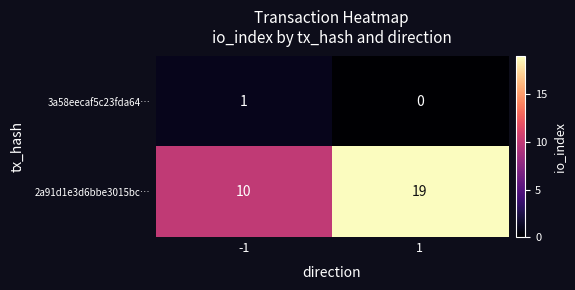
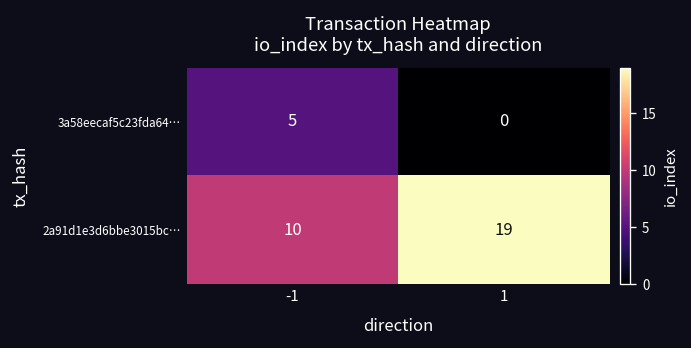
3a58eecaf5c23fda64…, -1: 1 -> 5
